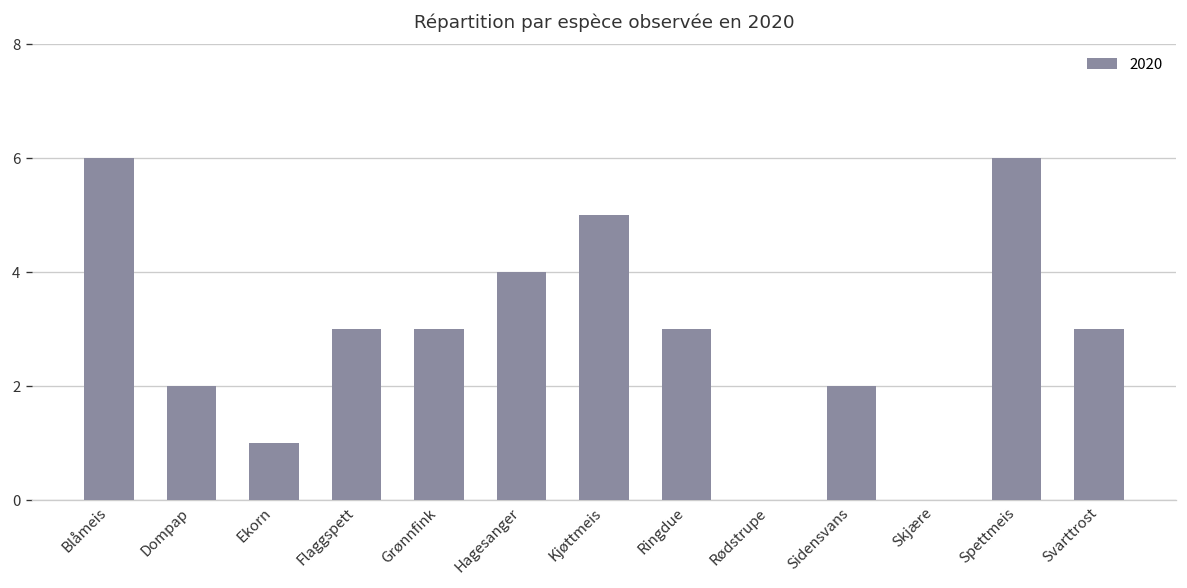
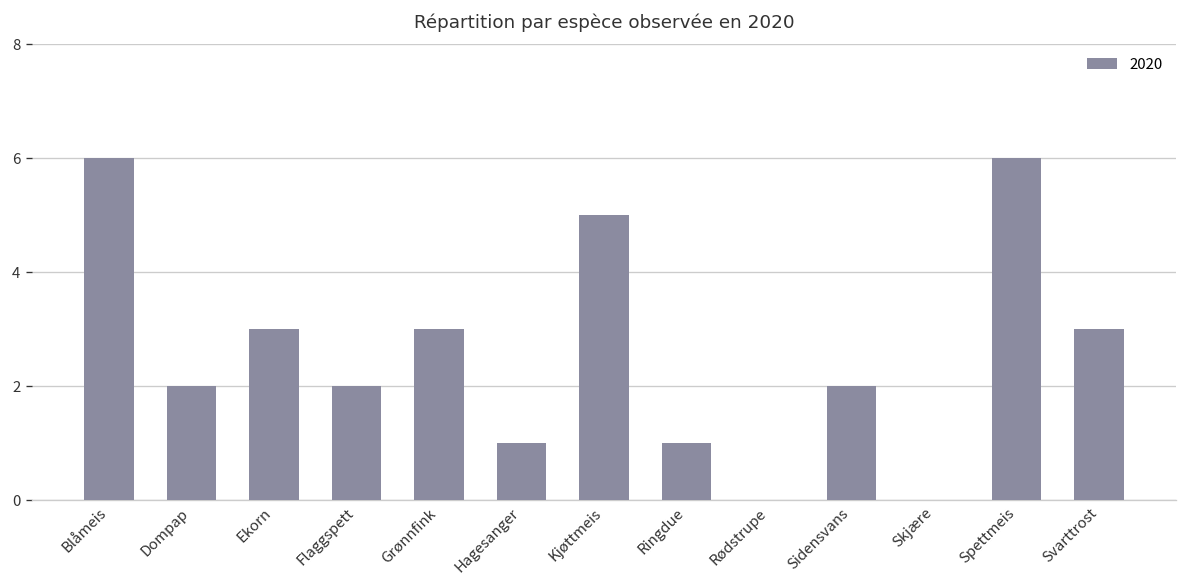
Ekorn: 1 -> 3
Flaggspett: 3 -> 2
Hagesanger: 4 -> 1
Ringdue: 3 -> 1
